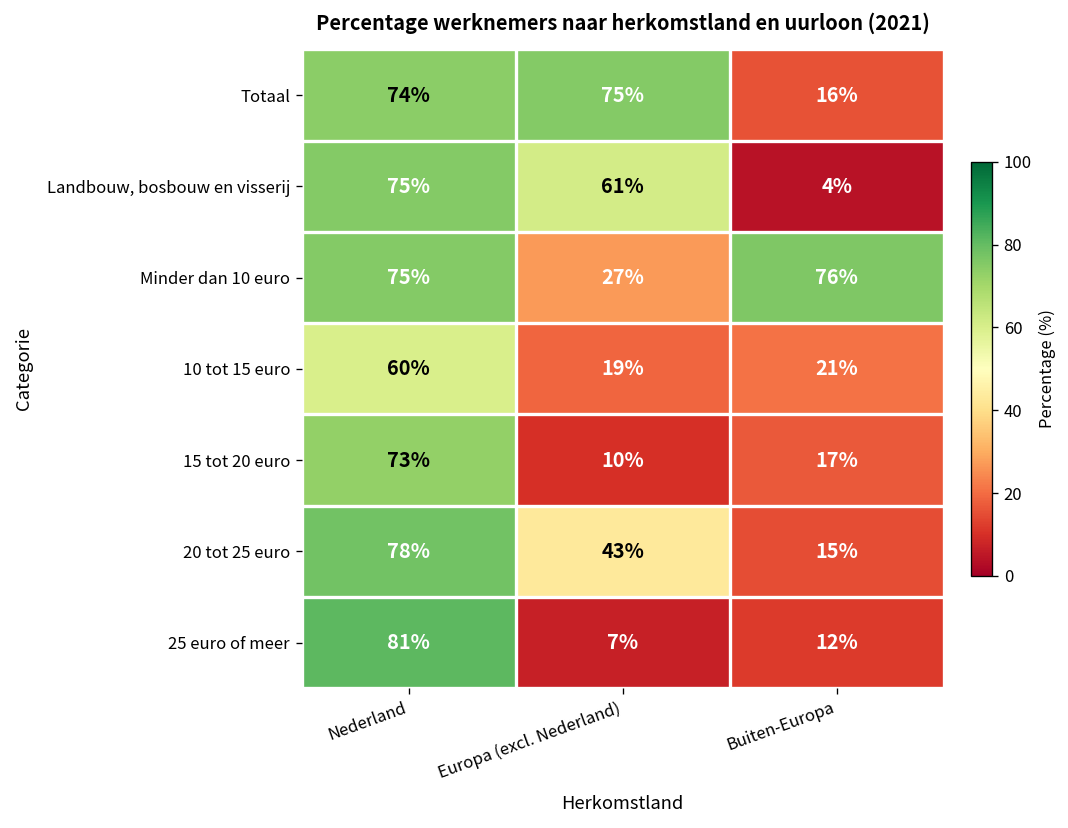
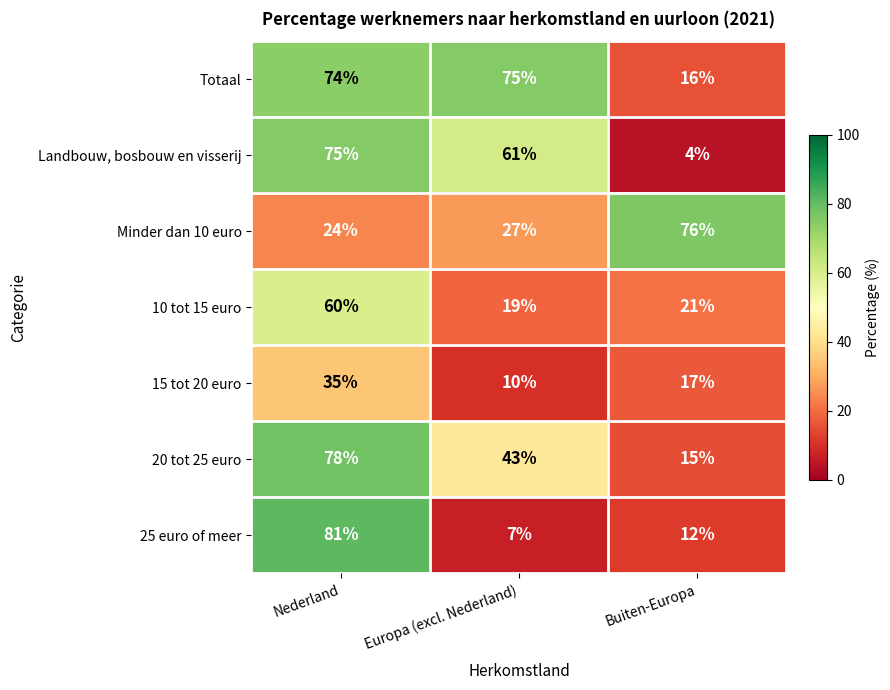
Minder dan 10 euro, Nederland: 75% -> 24%
15 tot 20 euro, Nederland: 73% -> 35%
